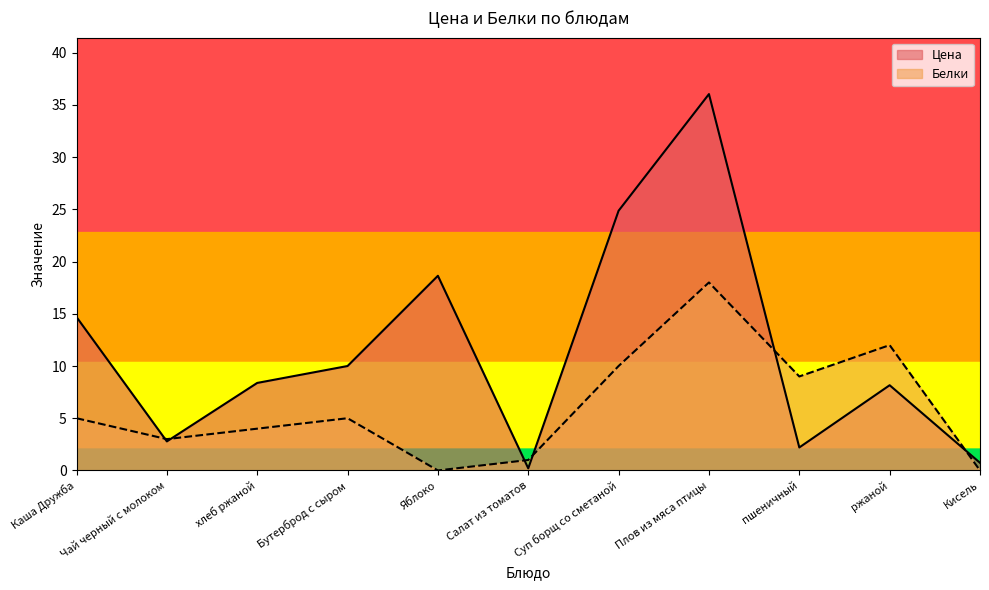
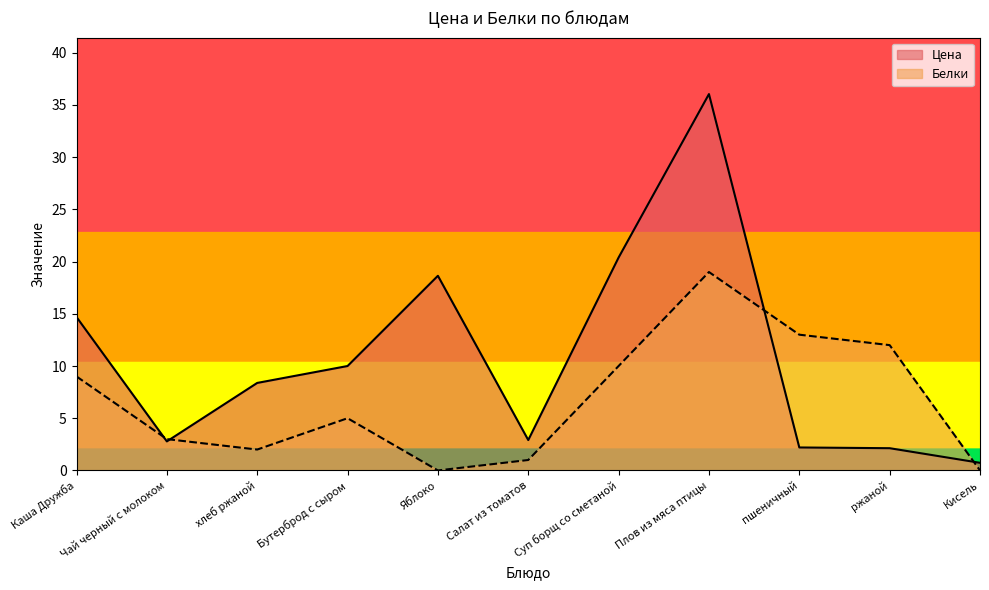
Белки, Каша Дружба: 5 -> 9
Белки, хлеб ржаной: 4 -> 2
Цена, Салат из томатов: 0.2 -> 2.9
Цена, Суп борщ со сметаной: 24.9 -> 20.4
Белки, Плов из мяса птицы: 18 -> 19
Белки, пшеничный: 9 -> 13
Цена, ржаной: 8.2 -> 2.1
